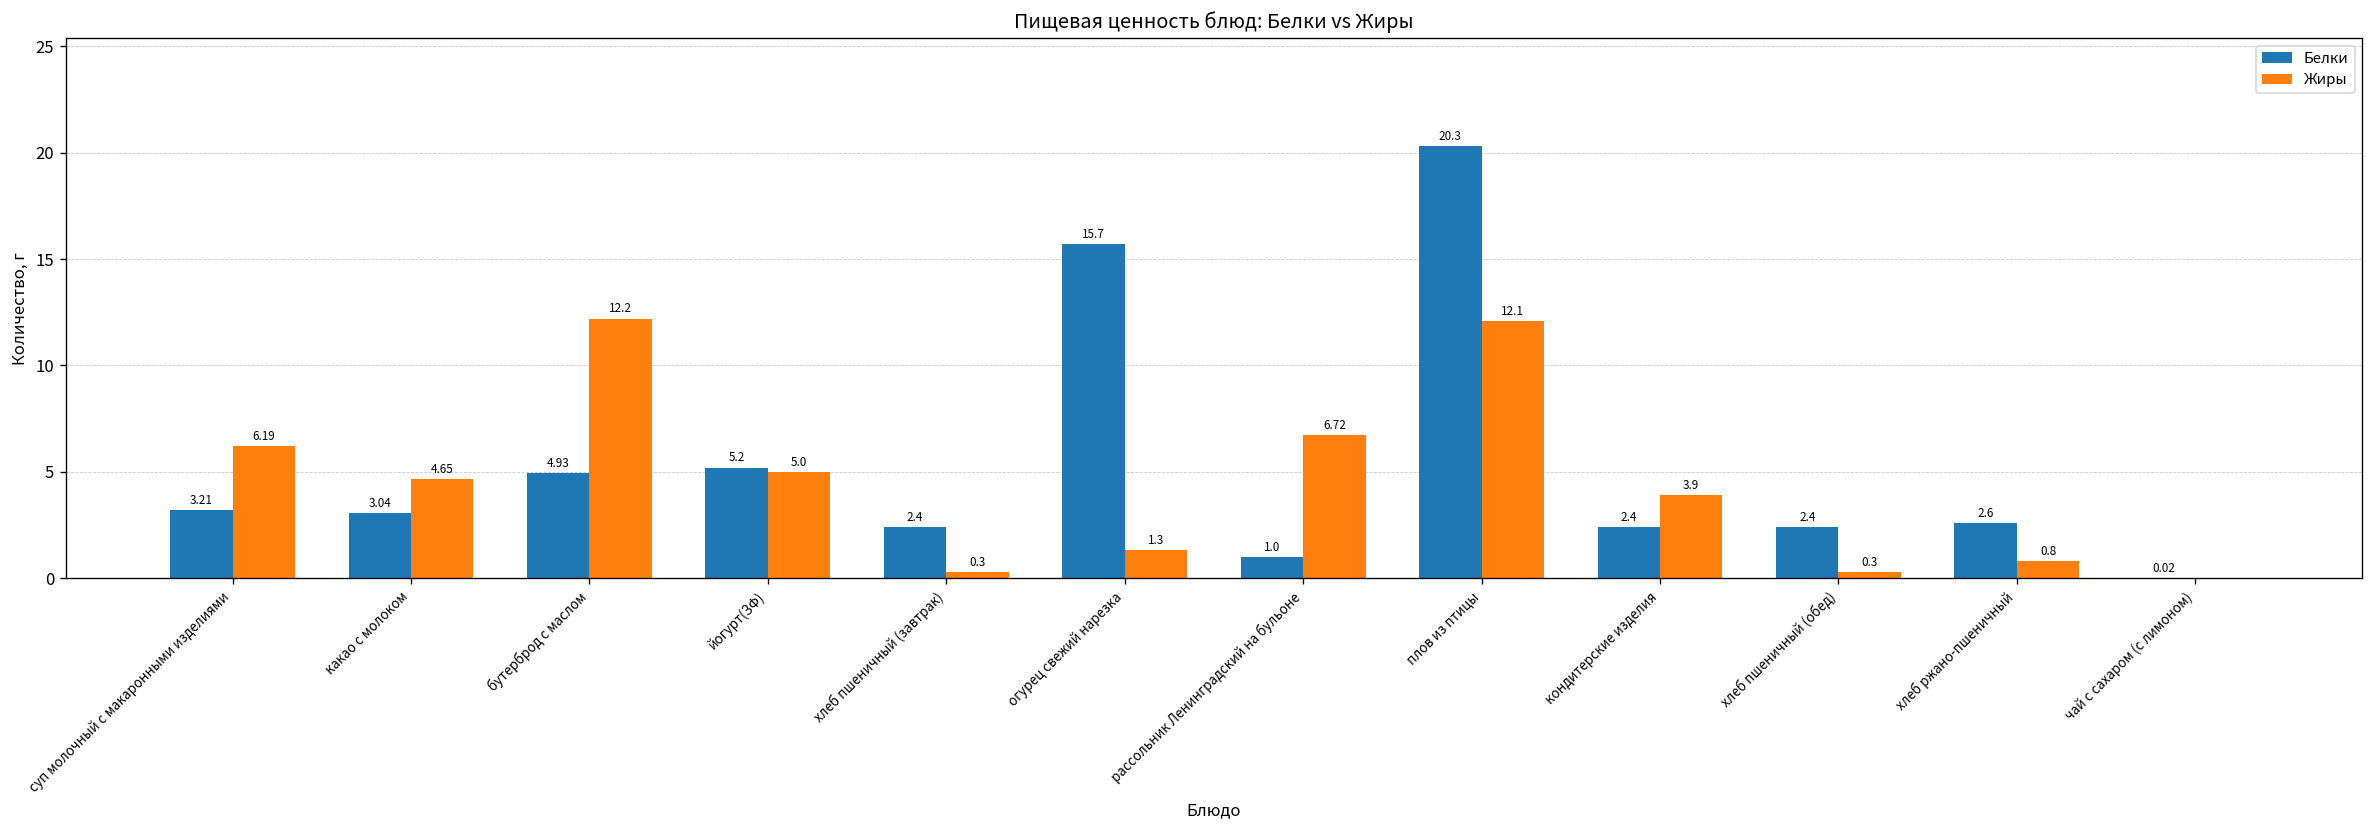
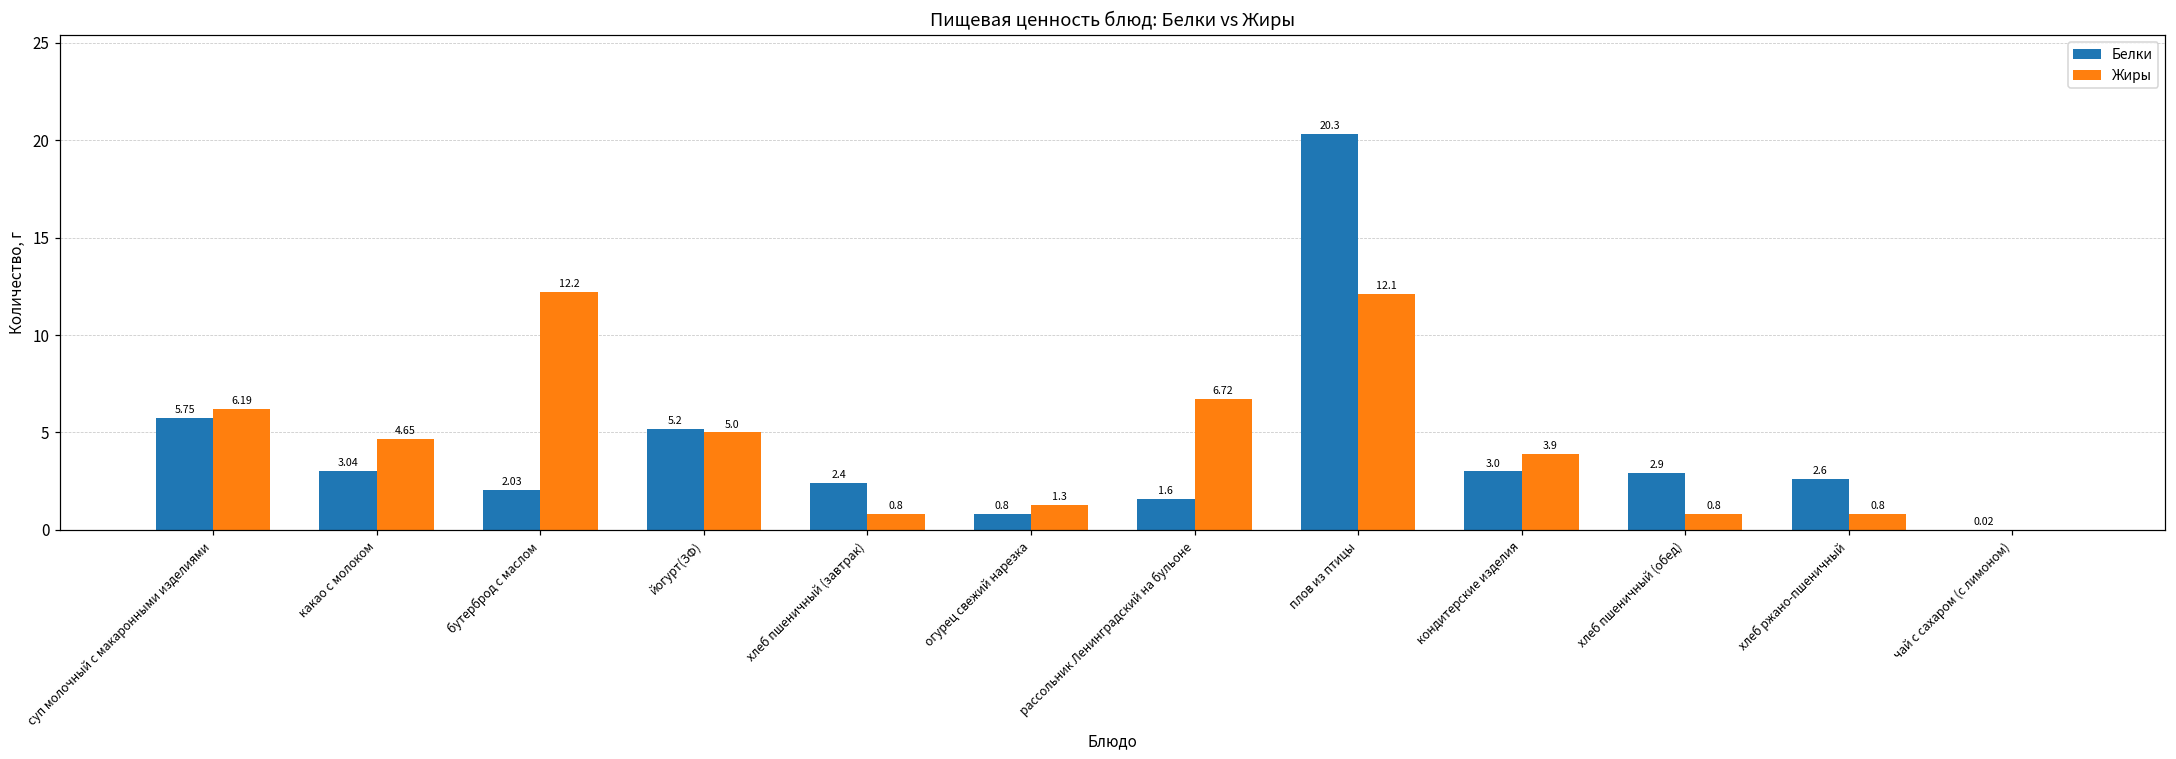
Белки, суп молочный с макаронными изделиями: 3.21 -> 5.75
Белки, бутерброд с маслом: 4.93 -> 2.03
Жиры, хлеб пшеничный (завтрак): 0.3 -> 0.8
Белки, огурец свежий нарезка: 15.7 -> 0.8
Белки, рассольник Ленинградский на бульоне: 1.0 -> 1.6
Белки, кондитерские изделия: 2.4 -> 3.0
Белки, хлеб пшеничный (обед): 2.4 -> 2.9
Жиры, хлеб пшеничный (обед): 0.3 -> 0.8
